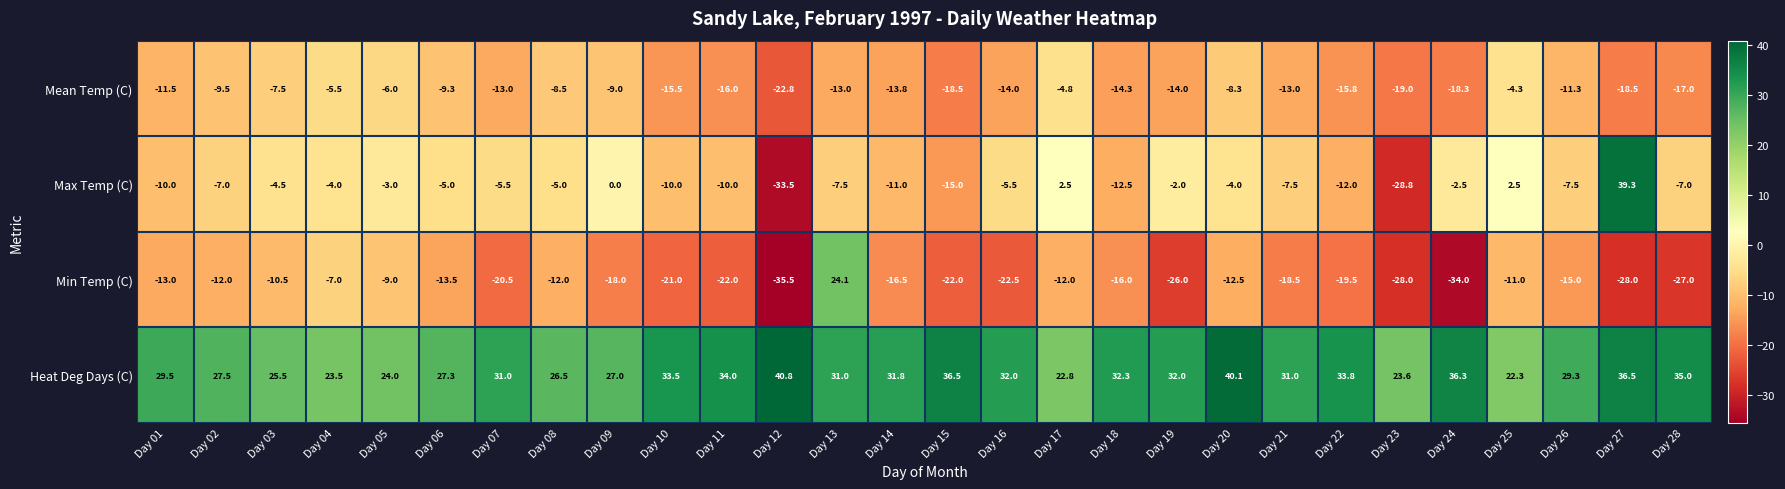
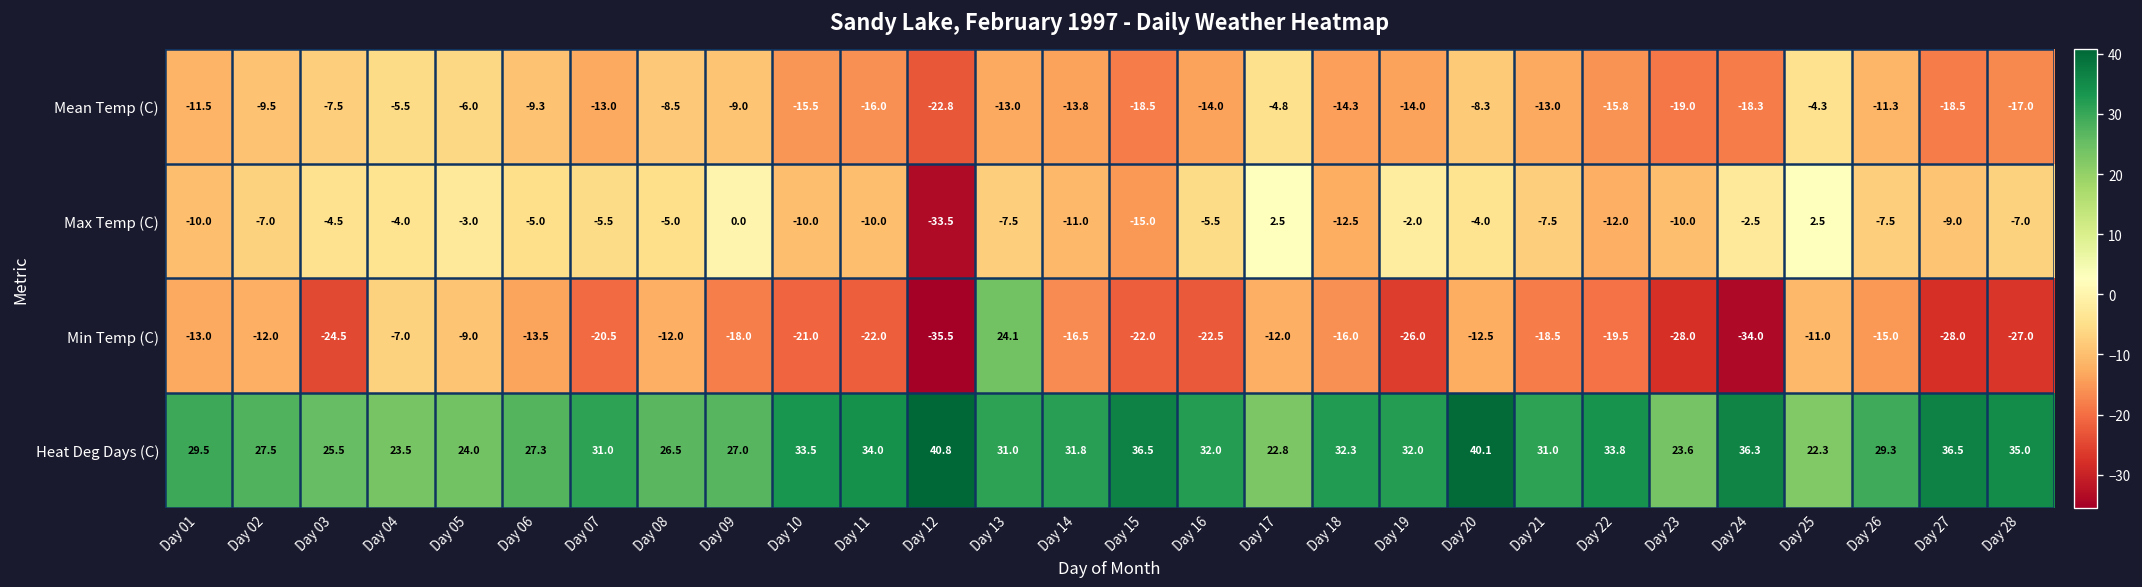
Max Temp (C), Day 23: -28.8 -> -10.0
Max Temp (C), Day 27: 39.3 -> -9.0
Min Temp (C), Day 03: -10.5 -> -24.5
